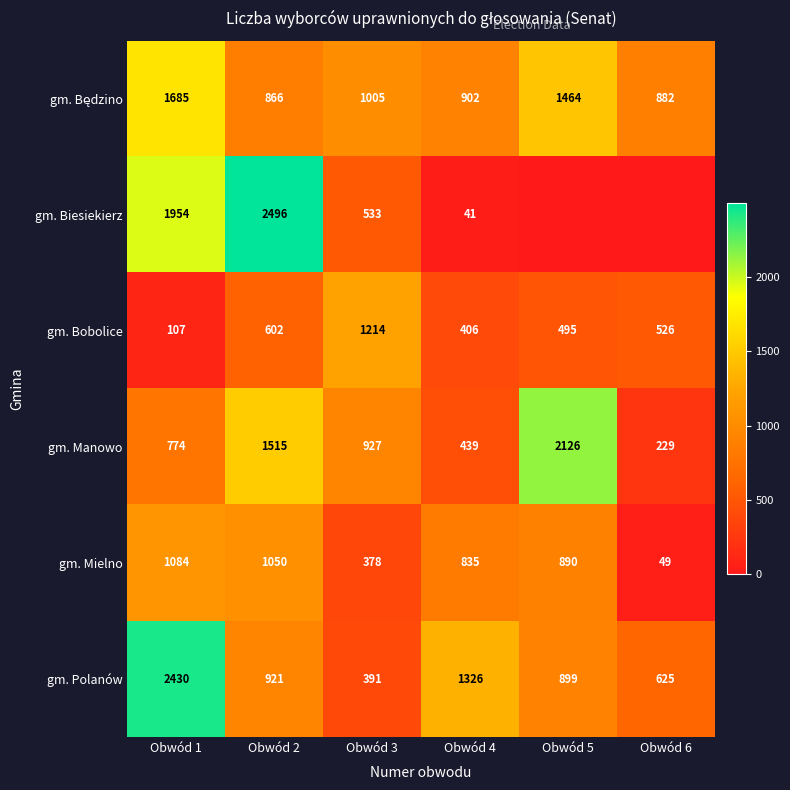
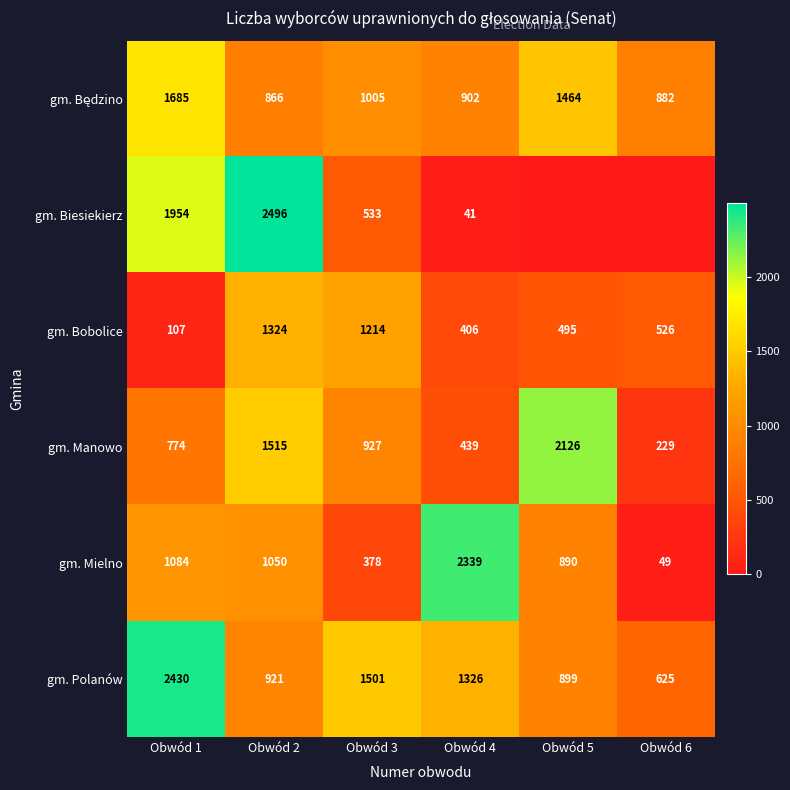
gm. Bobolice, Obwód 2: 602 -> 1324
gm. Mielno, Obwód 4: 835 -> 2339
gm. Polanów, Obwód 3: 391 -> 1501
